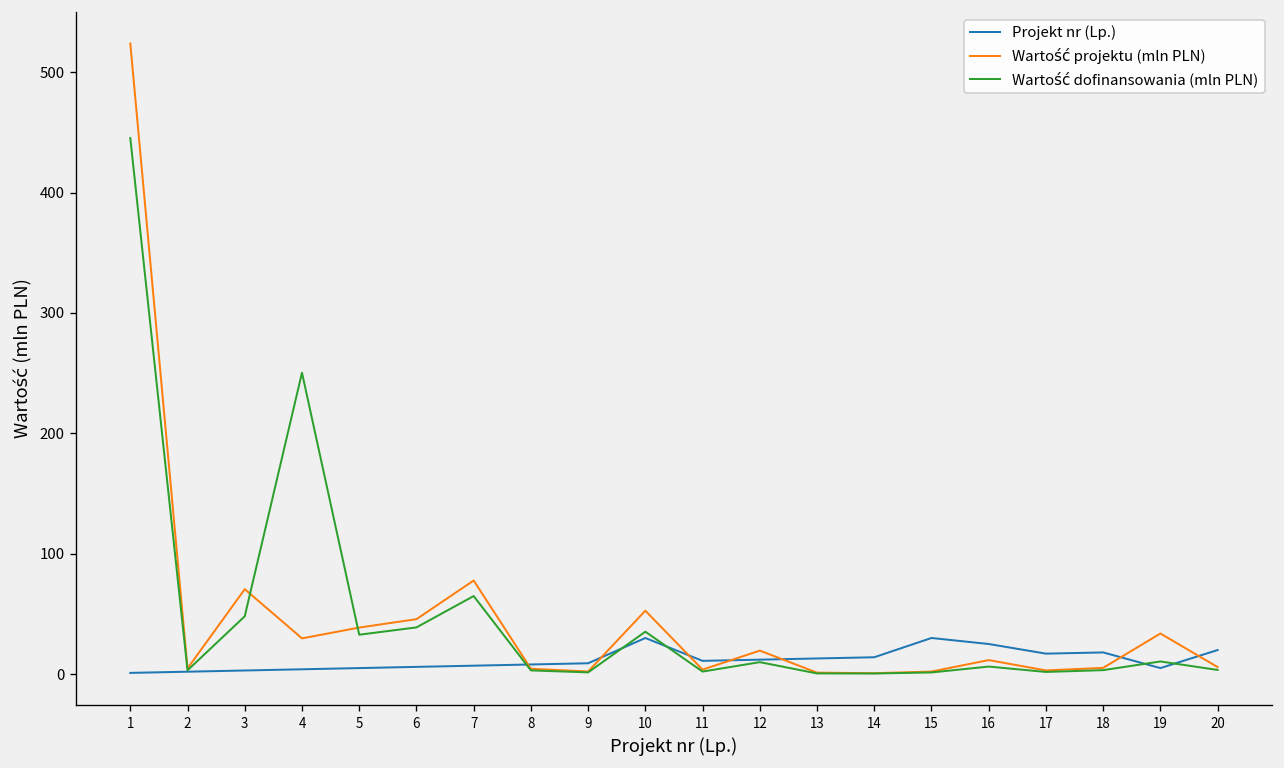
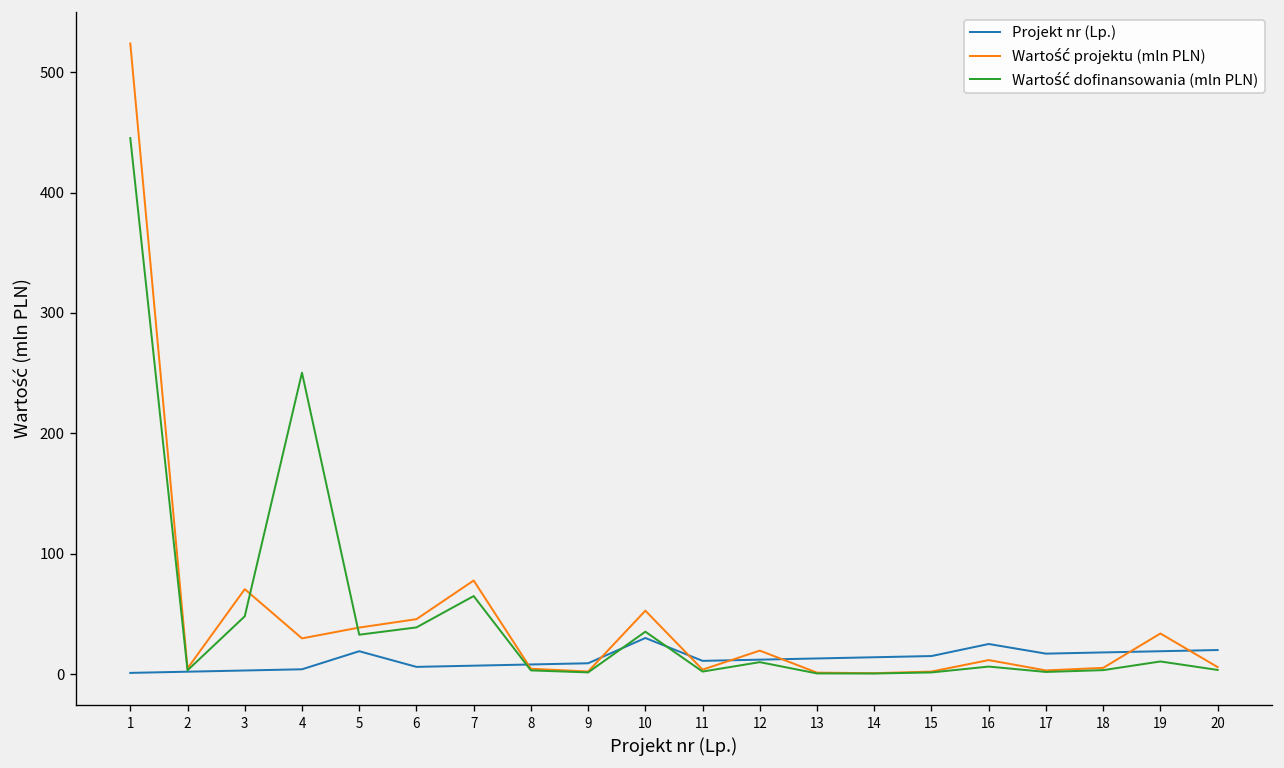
Projekt nr (Lp.), 5: 5 -> 19
Projekt nr (Lp.), 15: 30 -> 15
Projekt nr (Lp.), 19: 5 -> 19
